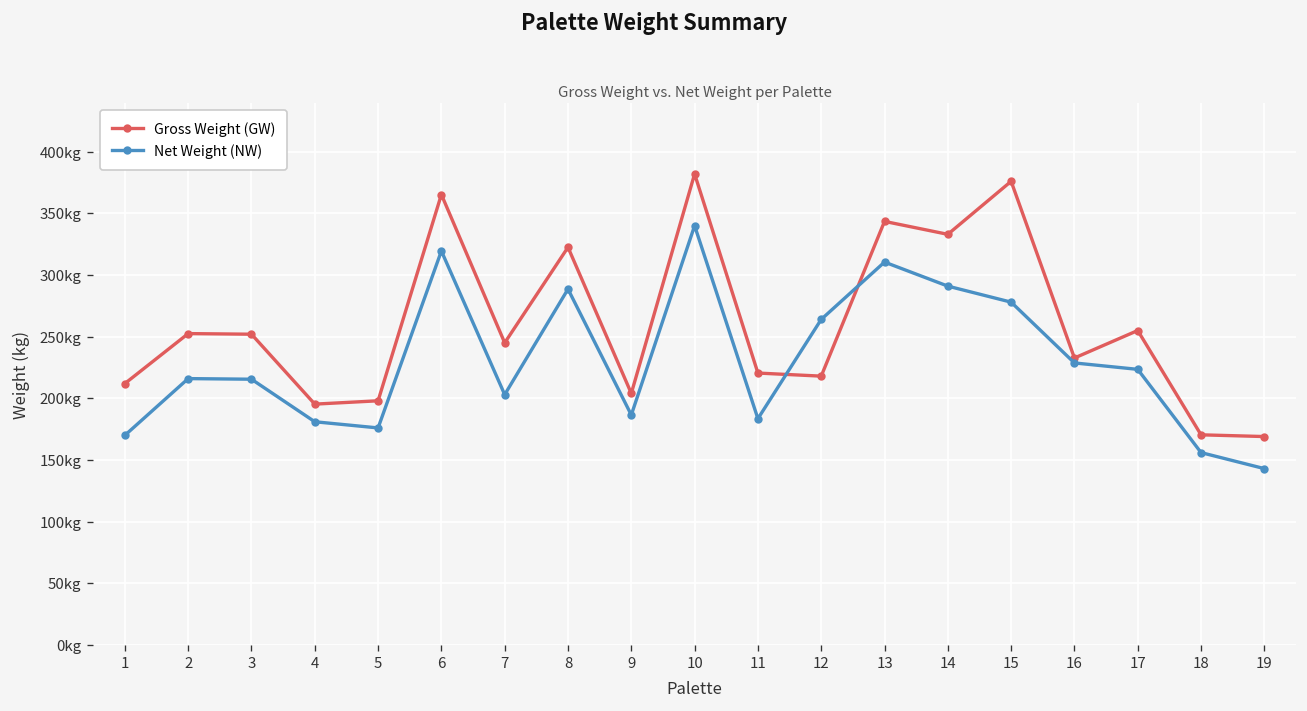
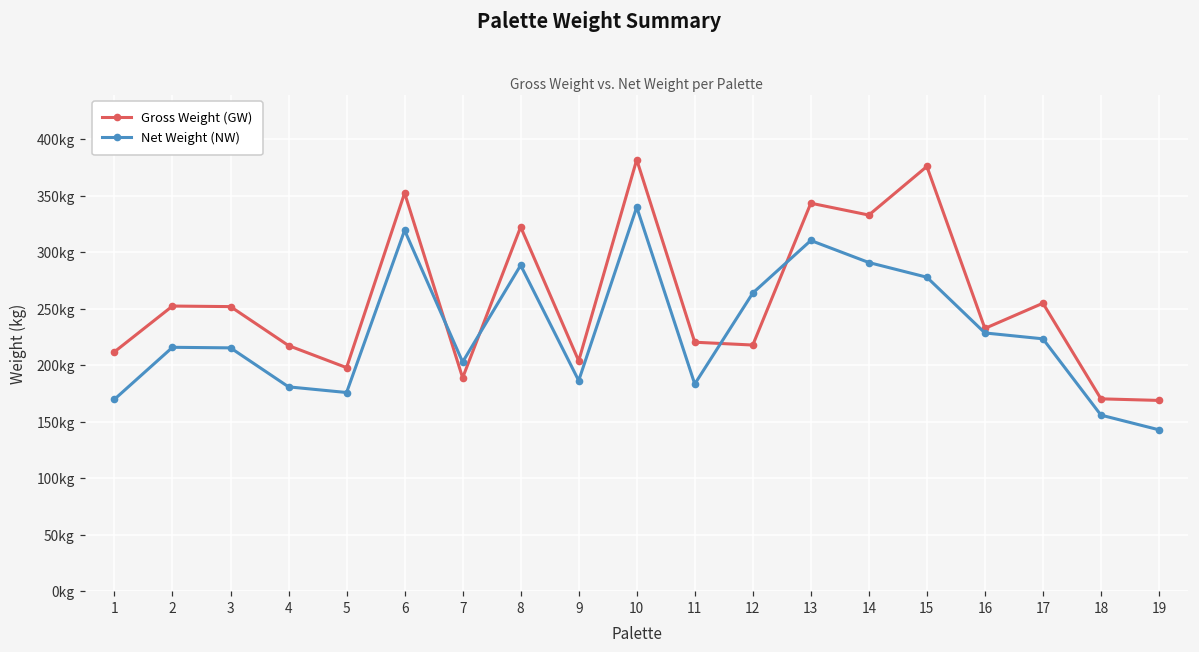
Gross Weight (GW), 4: 195kg -> 218kg
Gross Weight (GW), 6: 365kg -> 353kg
Gross Weight (GW), 7: 245kg -> 189kg
